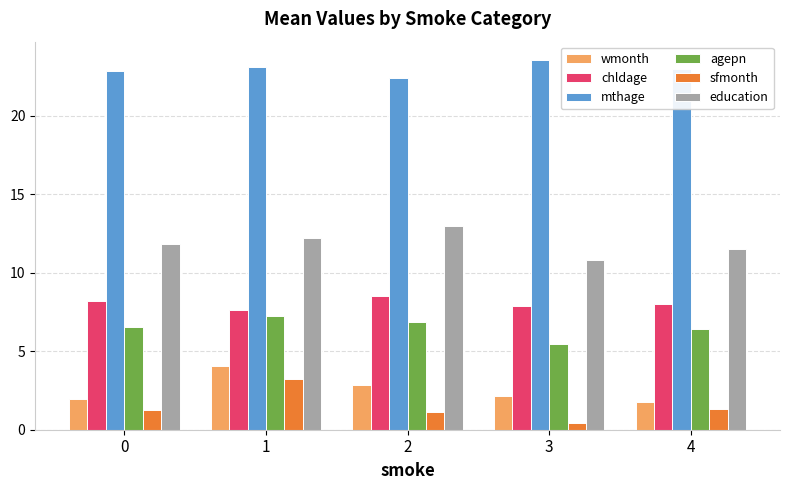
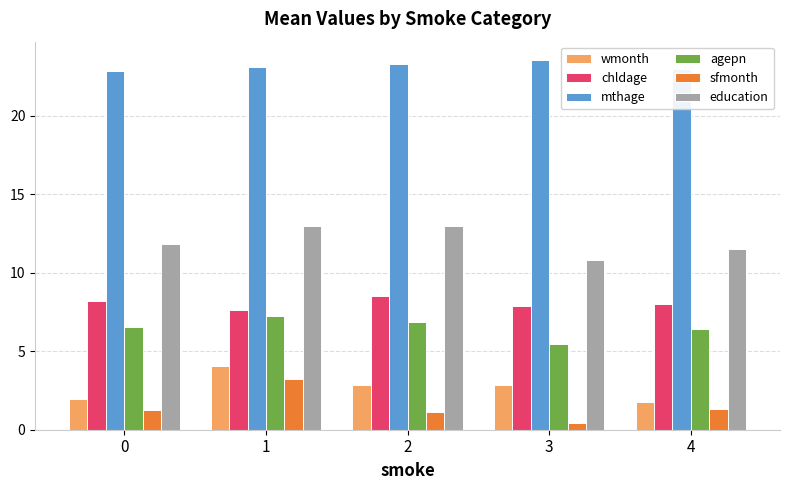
education, 1: 12.2 -> 13.0
mthage, 2: 22.4 -> 23.3
wmonth, 3: 2.1 -> 2.8
